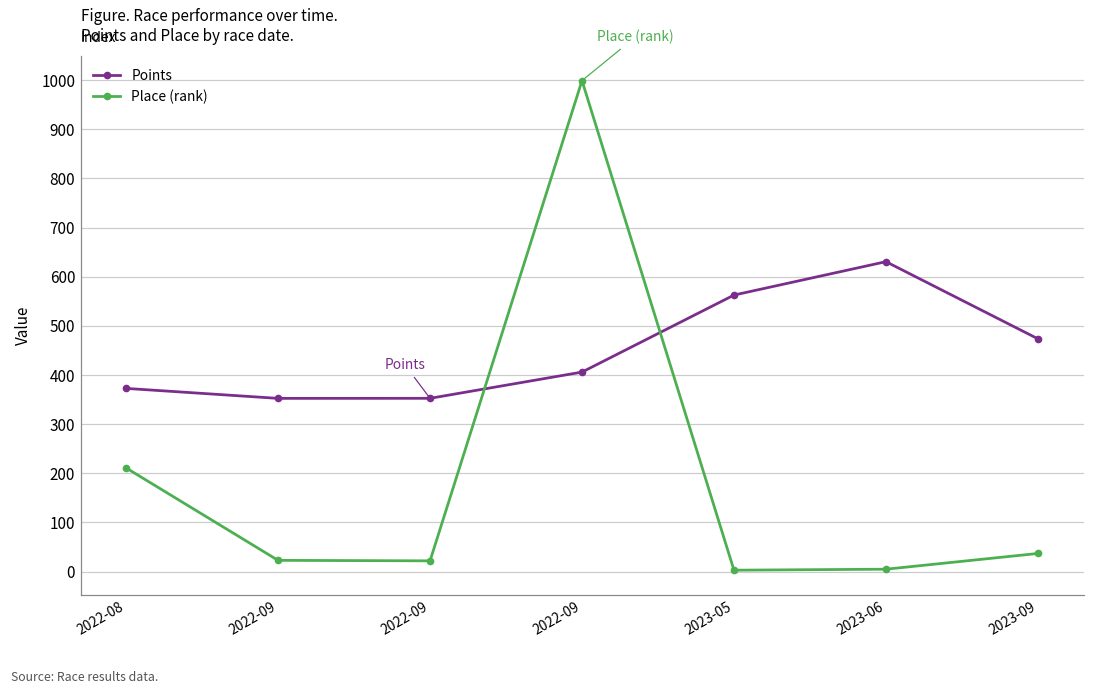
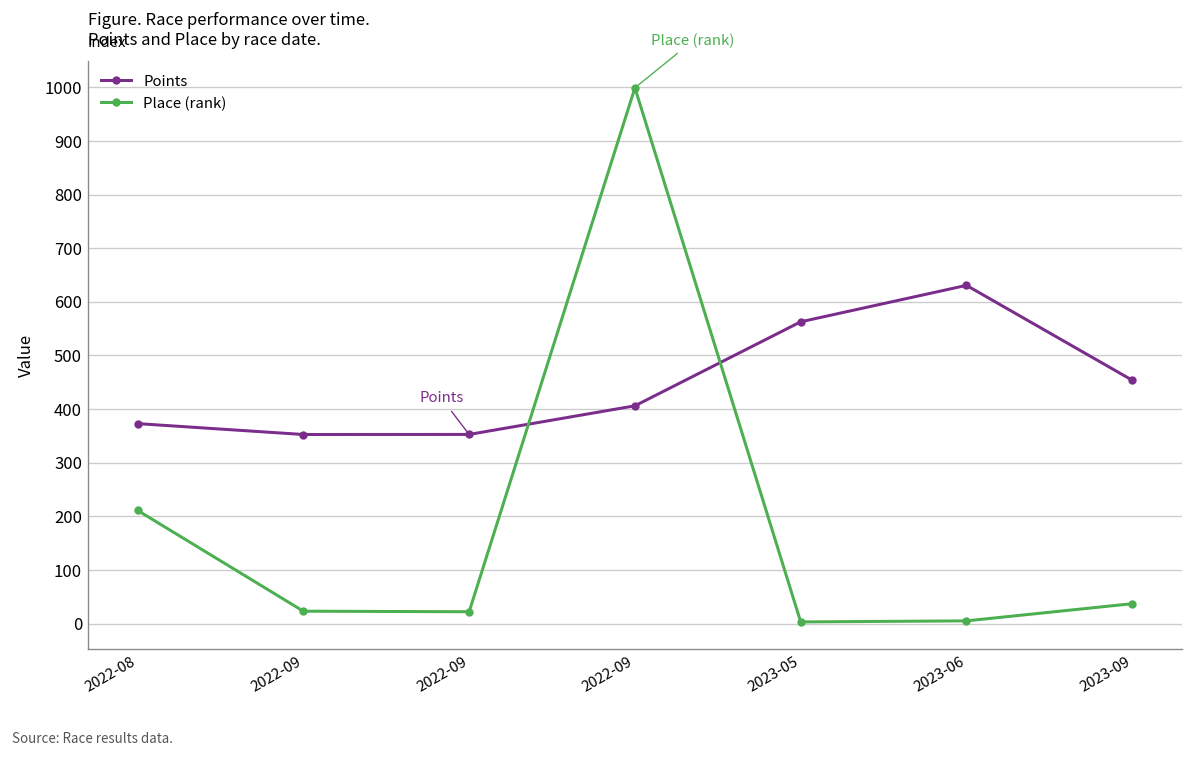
Points, 2023-09: 470 -> 450
